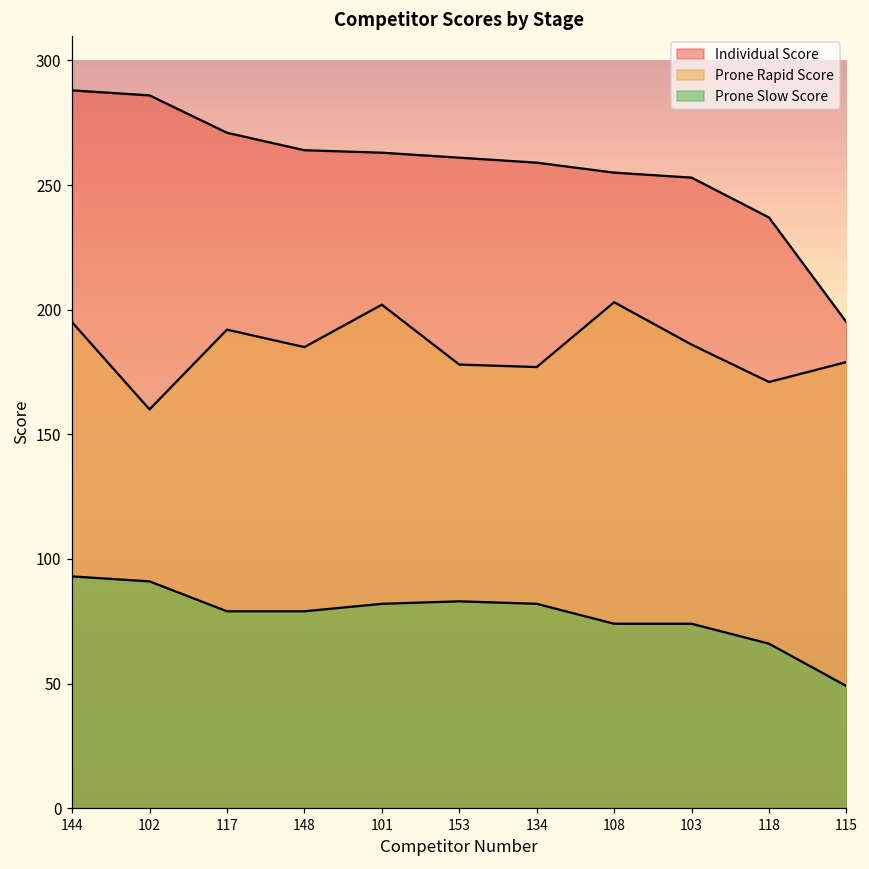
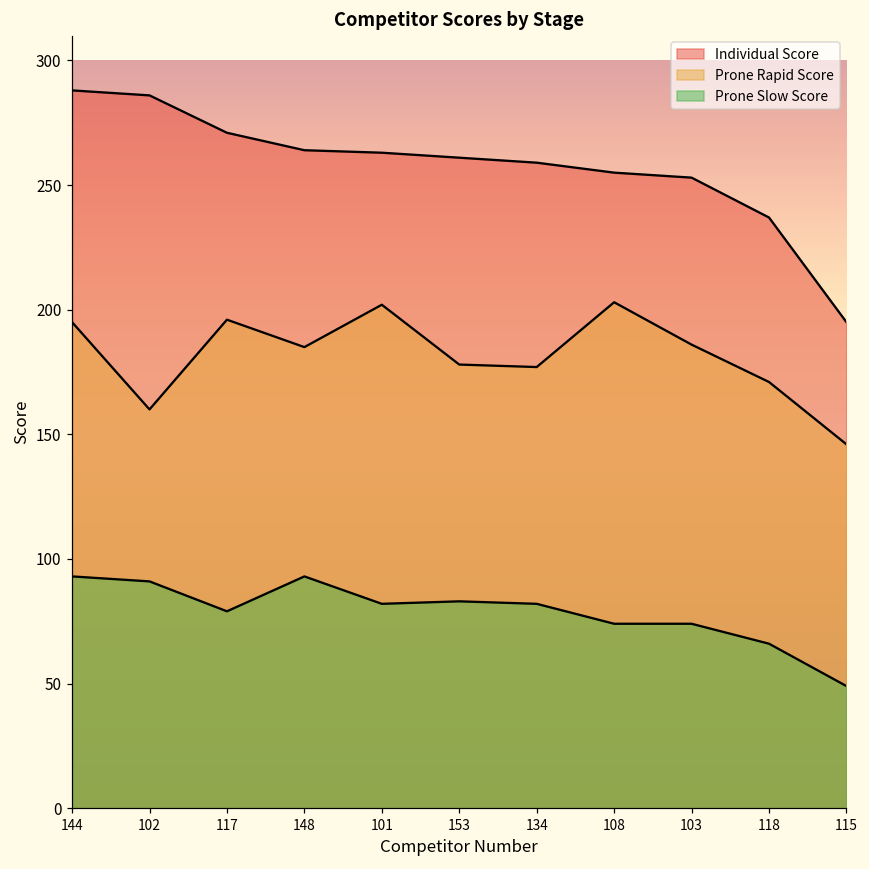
Prone Rapid Score, 117: 192 -> 196
Prone Slow Score, 148: 79 -> 93
Prone Rapid Score, 115: 179 -> 146
